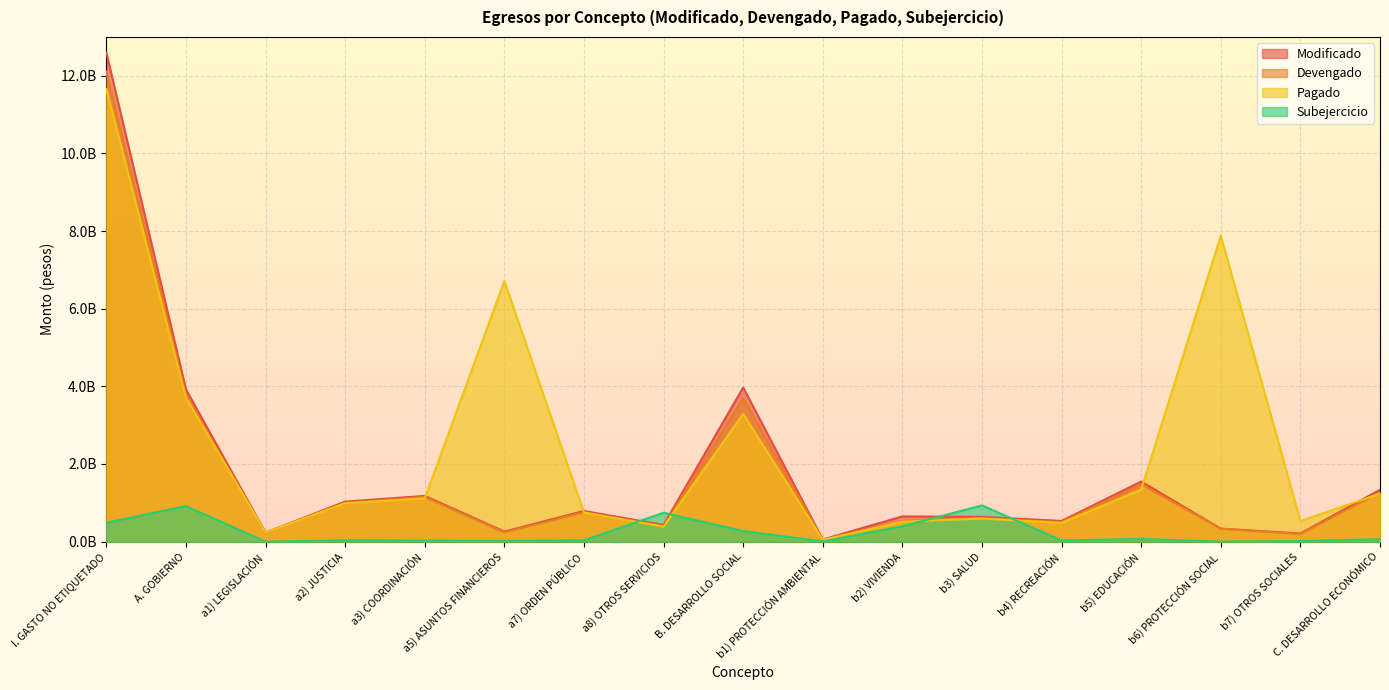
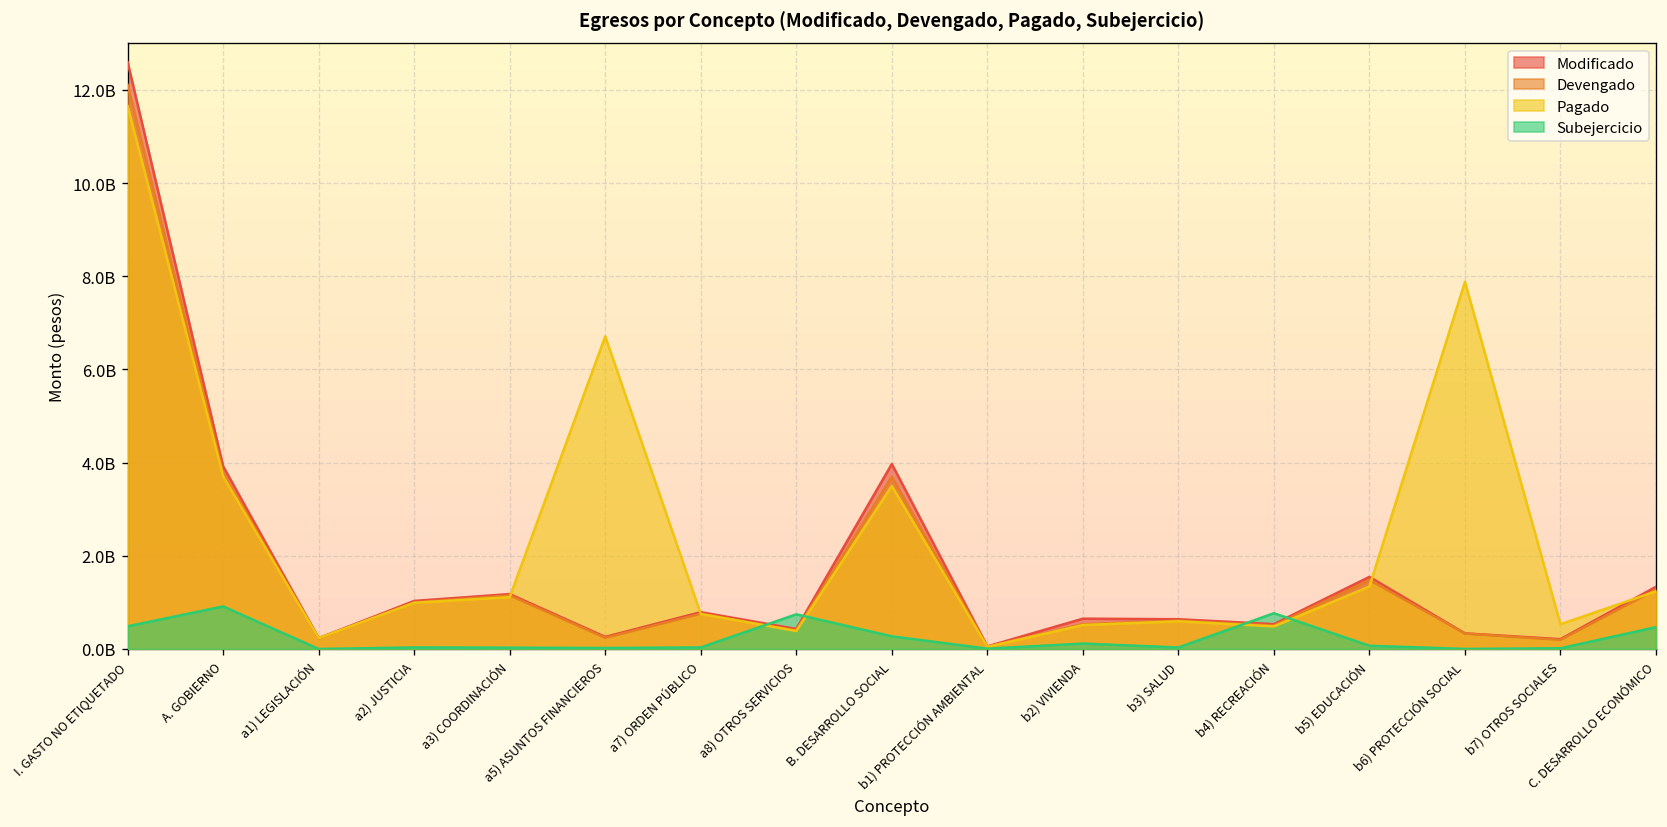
Pagado, B. DESARROLLO SOCIAL: 3300000000 -> 3500000000
Subejercicio, b2) VIVIENDA: 400000000 -> 100000000
Subejercicio, b3) SALUD: 900000000 -> 0
Subejercicio, b4) RECREACIÓN: 0 -> 800000000
Subejercicio, C. DESARROLLO ECONÓMICO: 100000000 -> 500000000
